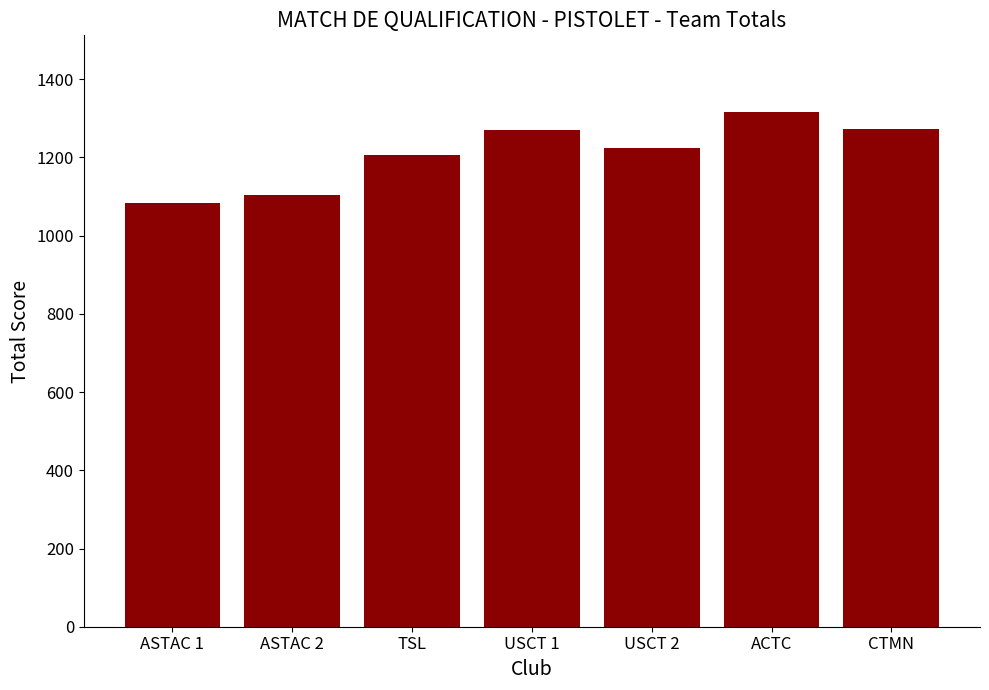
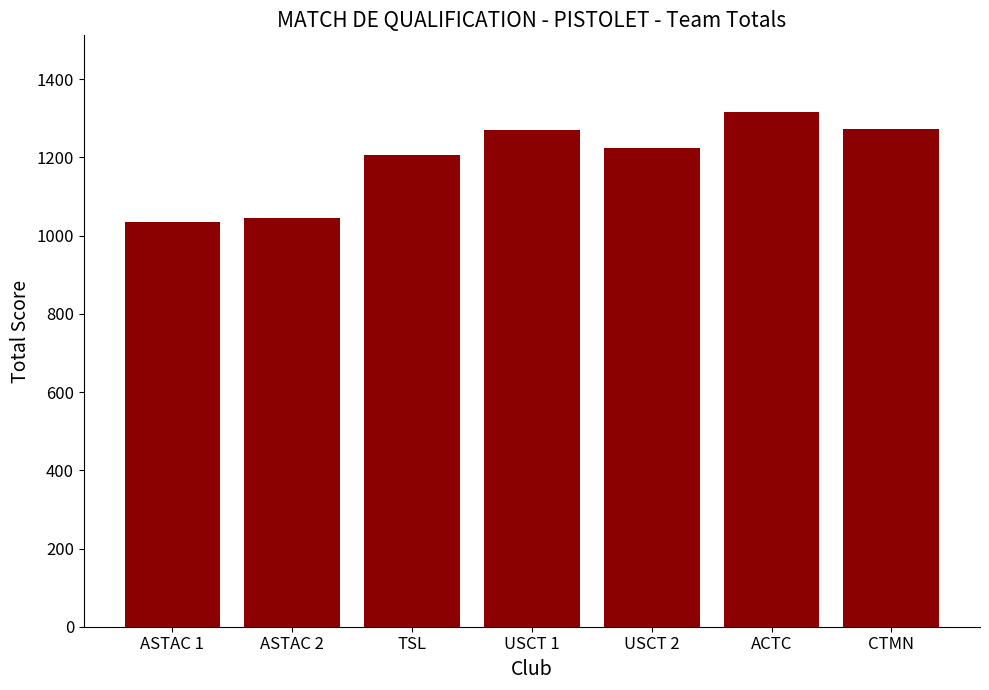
ASTAC 1: 1080 -> 1040
ASTAC 2: 1110 -> 1050
